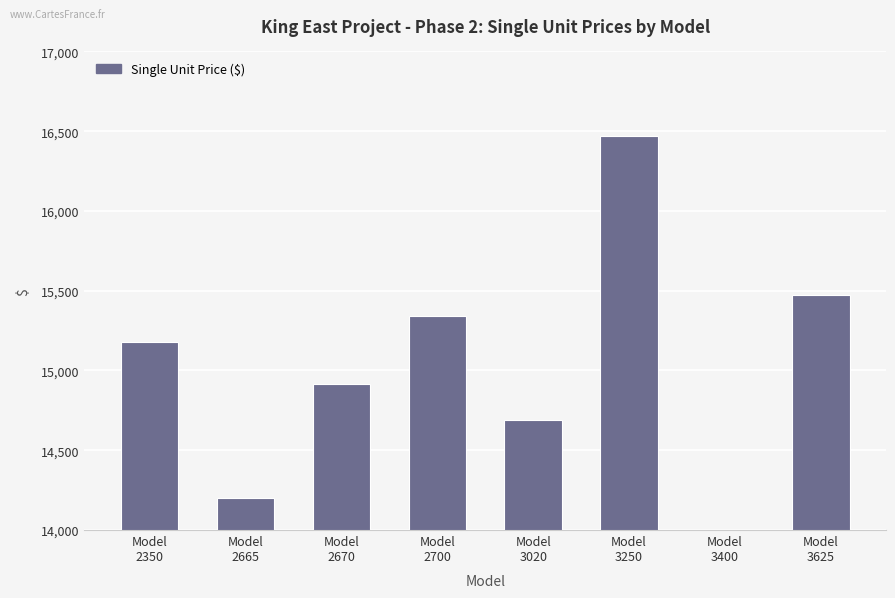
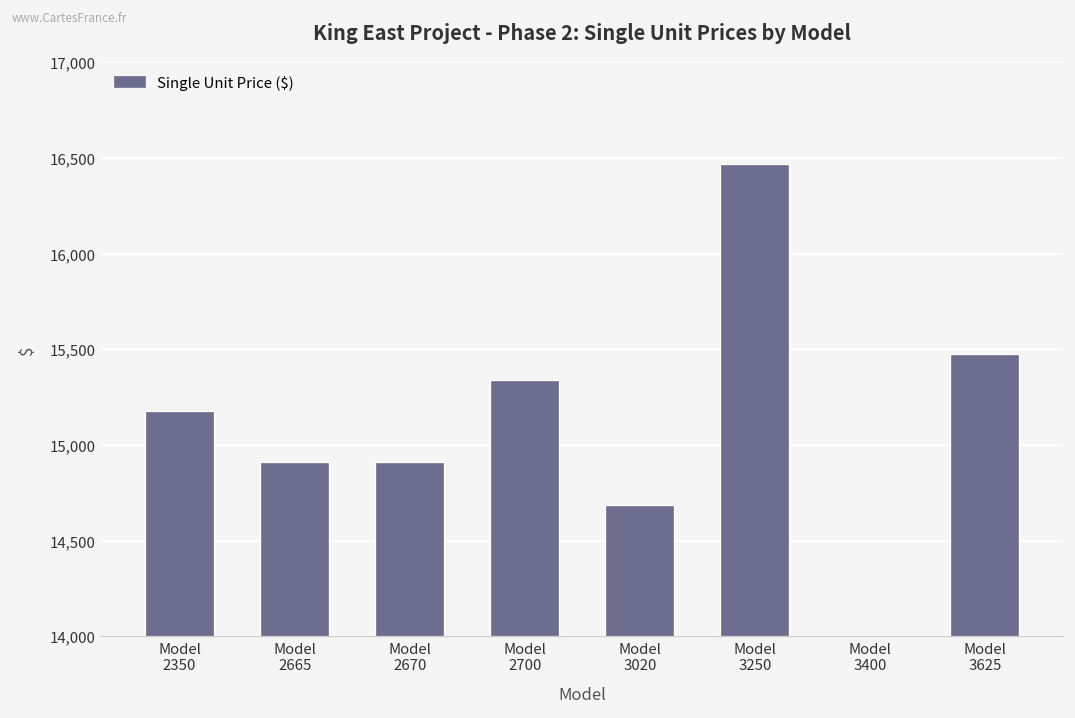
Model 2665: 14,200 -> 14,910
